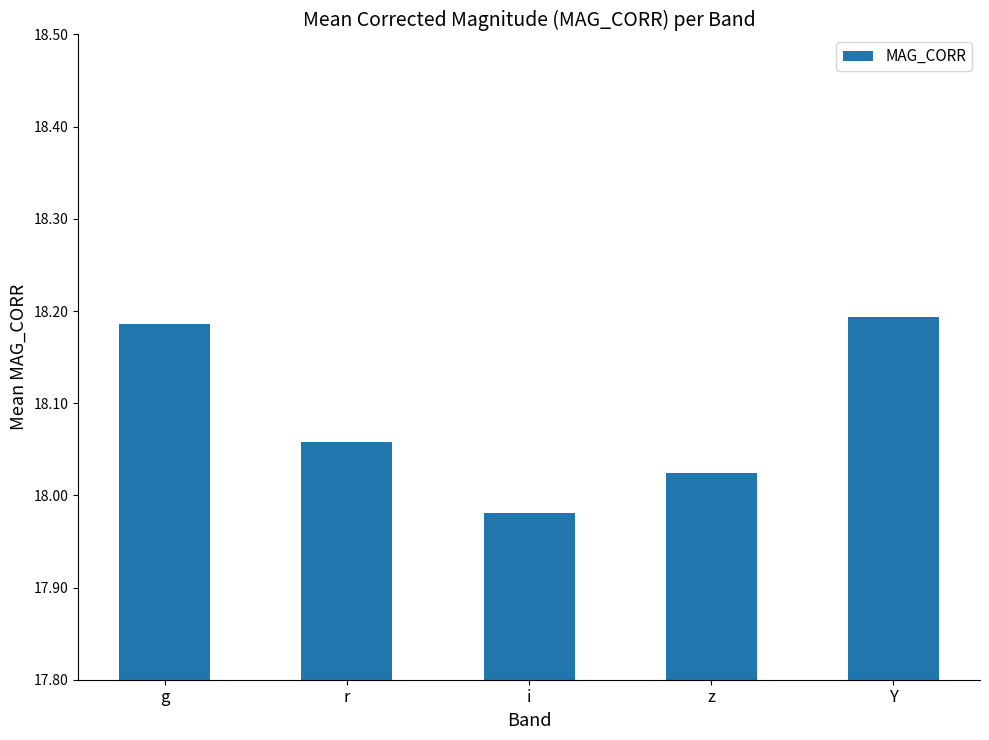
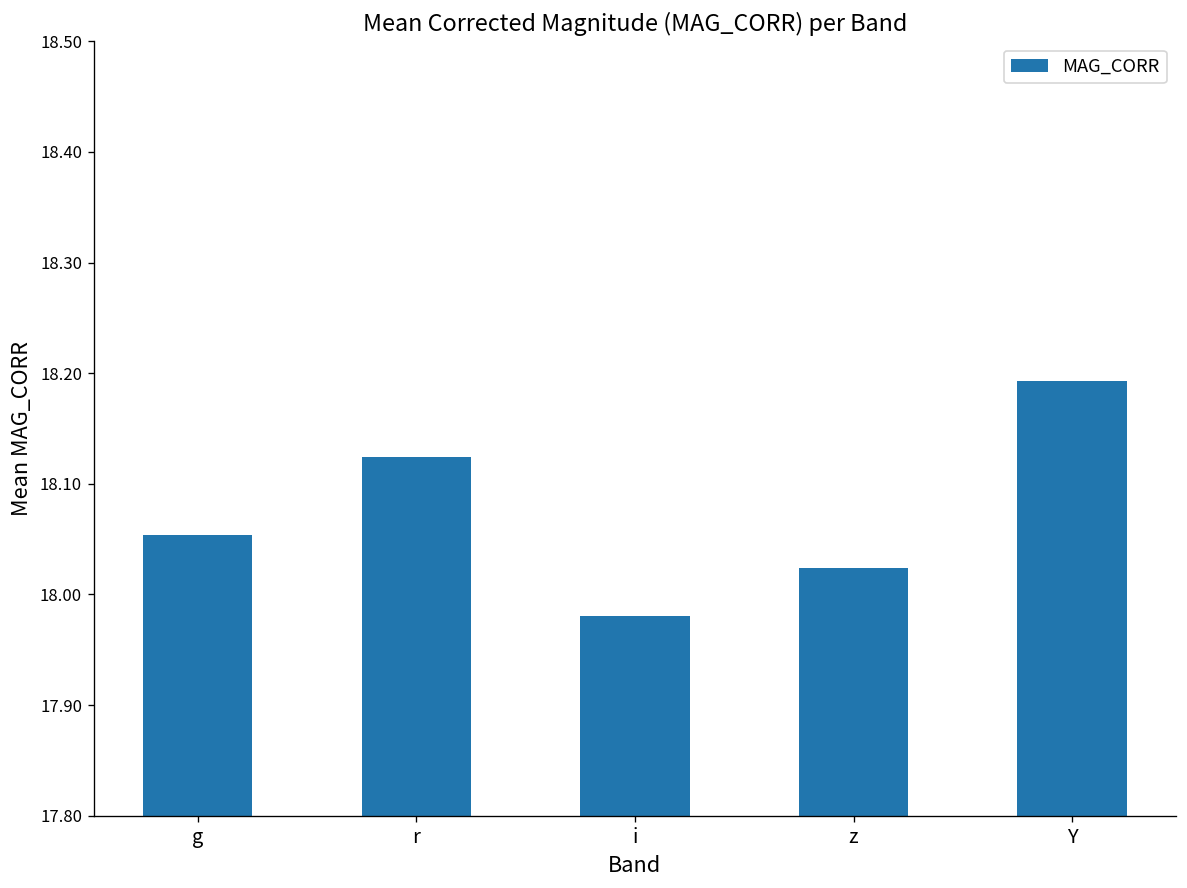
g: 18.19 -> 18.05
r: 18.06 -> 18.12
